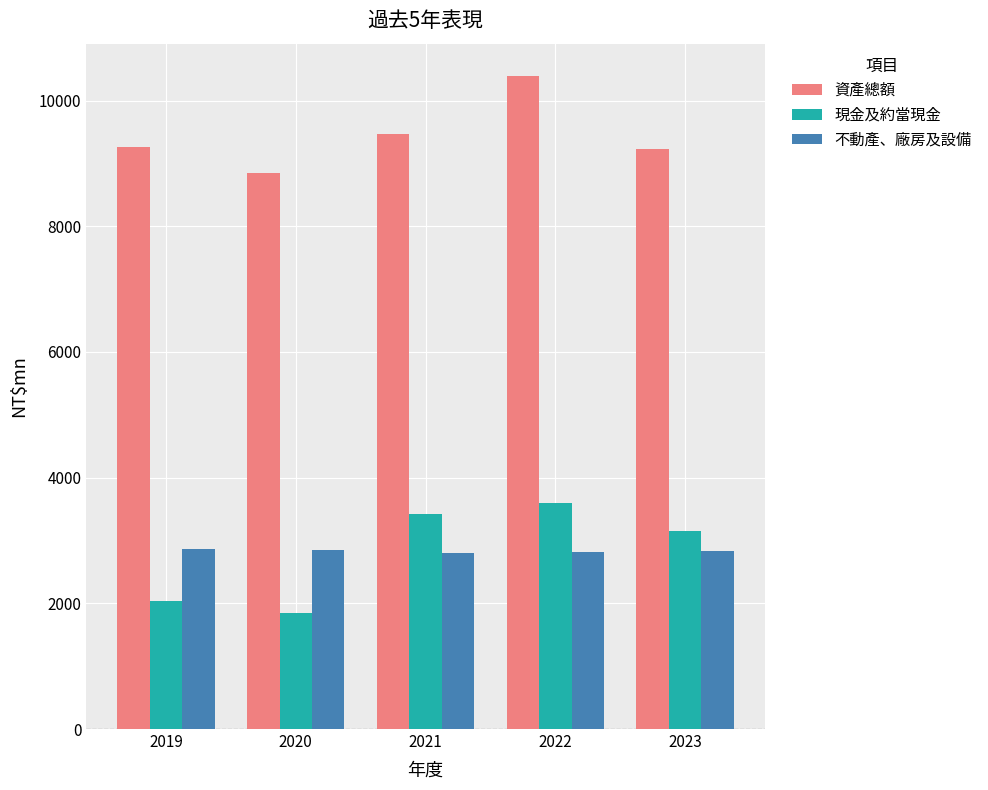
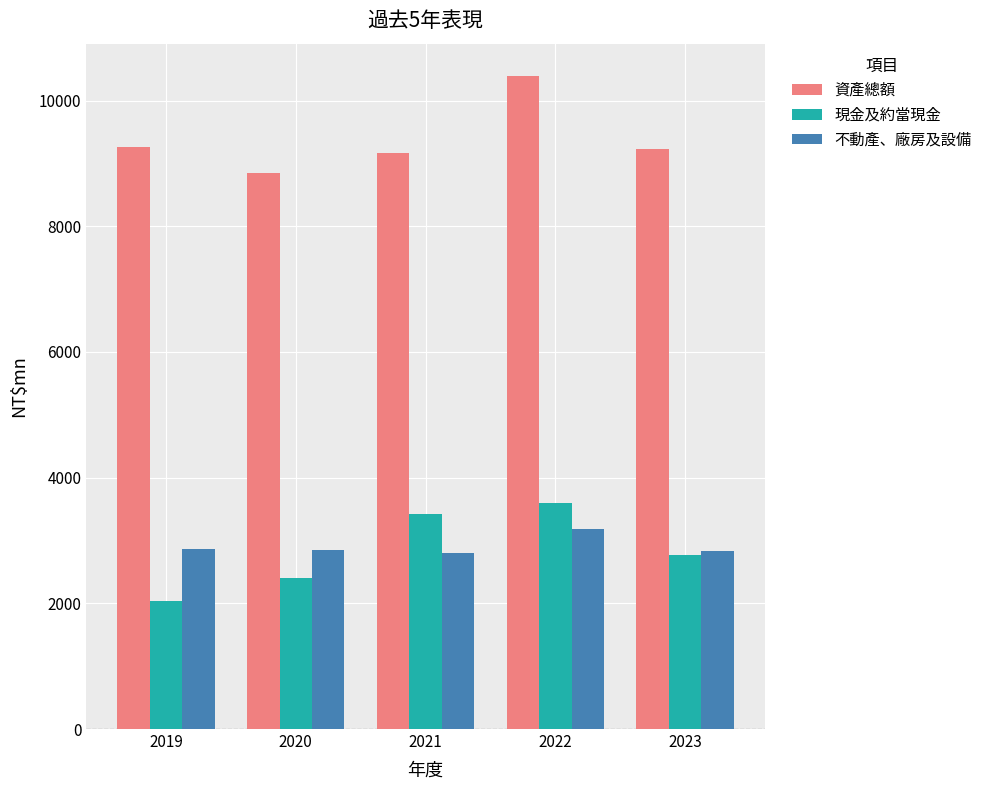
現金及約當現金, 2020: 1800 -> 2400
資產總額, 2021: 9500 -> 9200
不動產、廠房及設備, 2022: 2800 -> 3200
現金及約當現金, 2023: 3200 -> 2800
